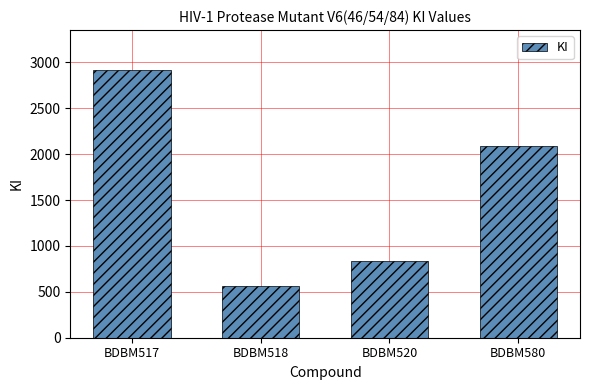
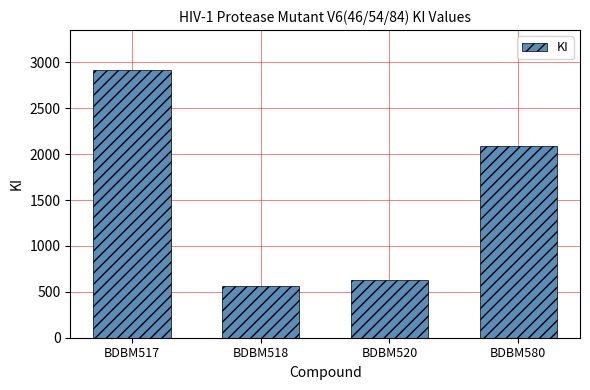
BDBM520: 800 -> 600
